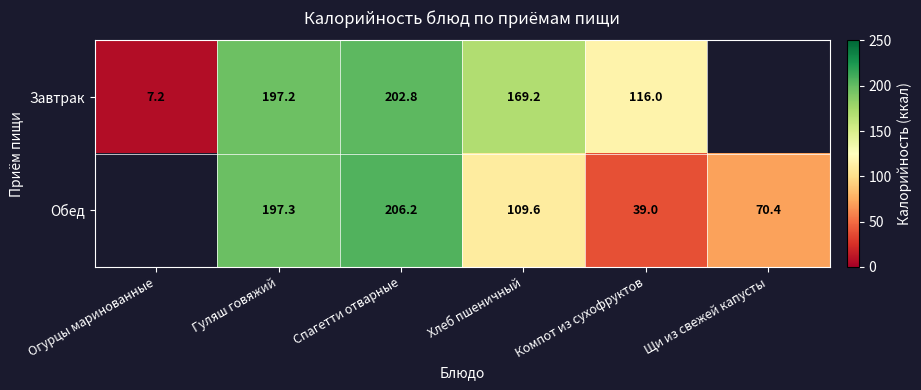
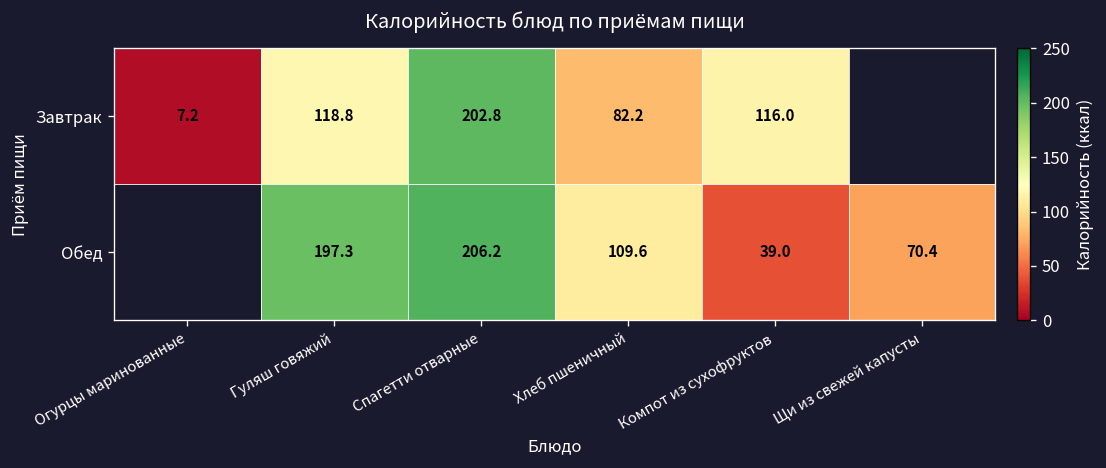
Завтрак, Гуляш говяжий: 197.2 -> 118.8
Завтрак, Хлеб пшеничный: 169.2 -> 82.2
